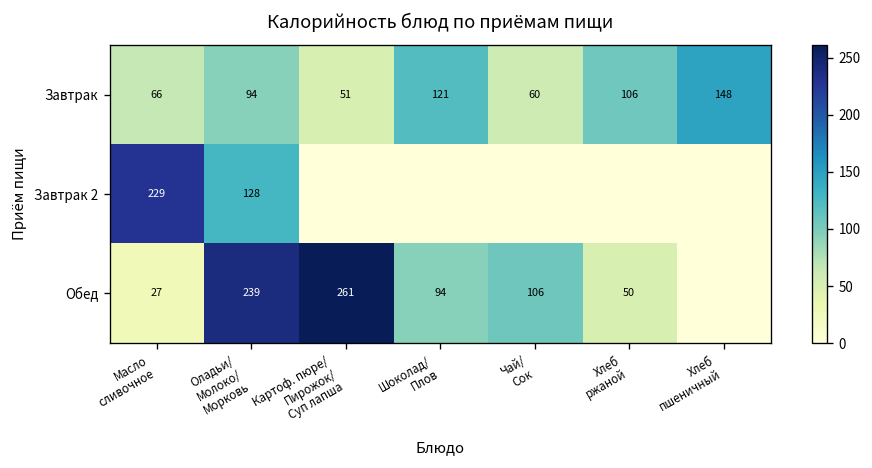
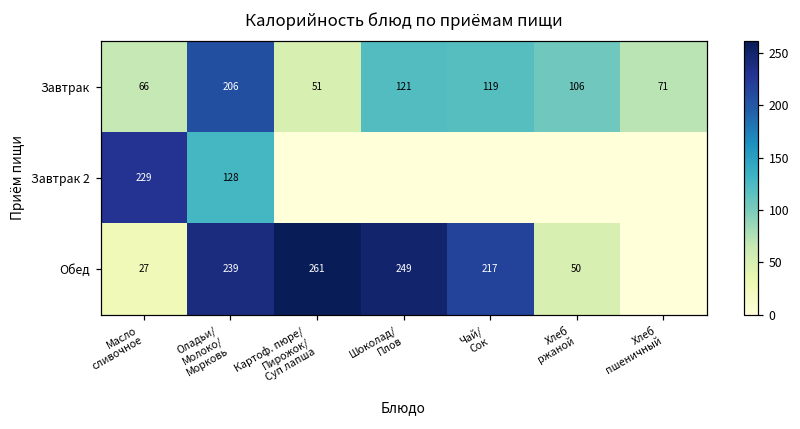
Завтрак, Оладьи/ Молоко/ Морковь: 94 -> 206
Завтрак, Чай/ Сок: 60 -> 119
Завтрак, Хлеб пшеничный: 148 -> 71
Обед, Шоколад/ Плов: 94 -> 249
Обед, Чай/ Сок: 106 -> 217
